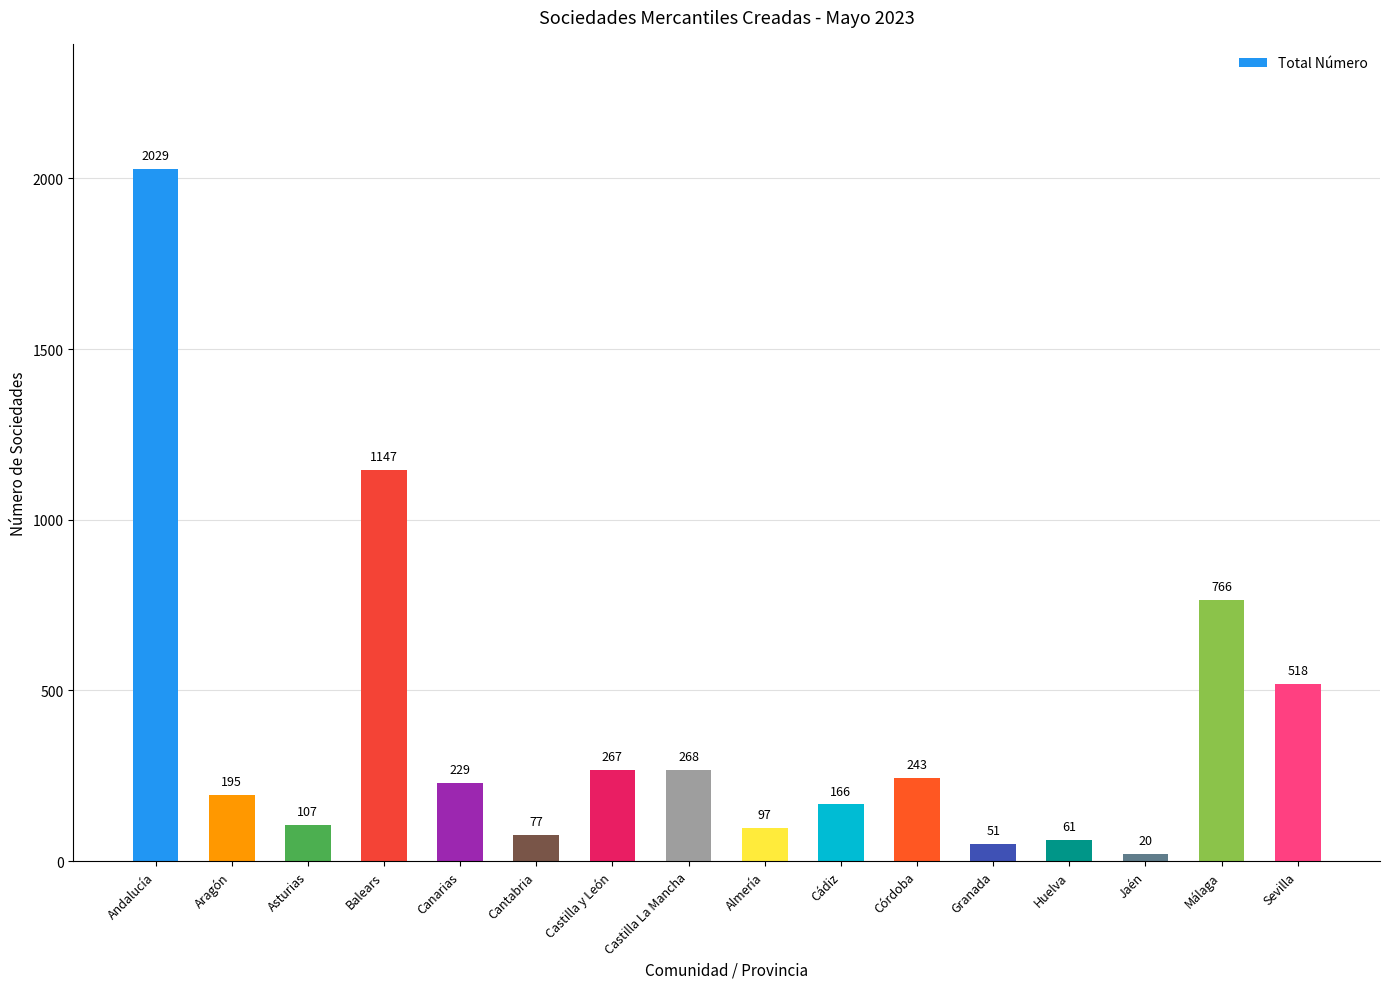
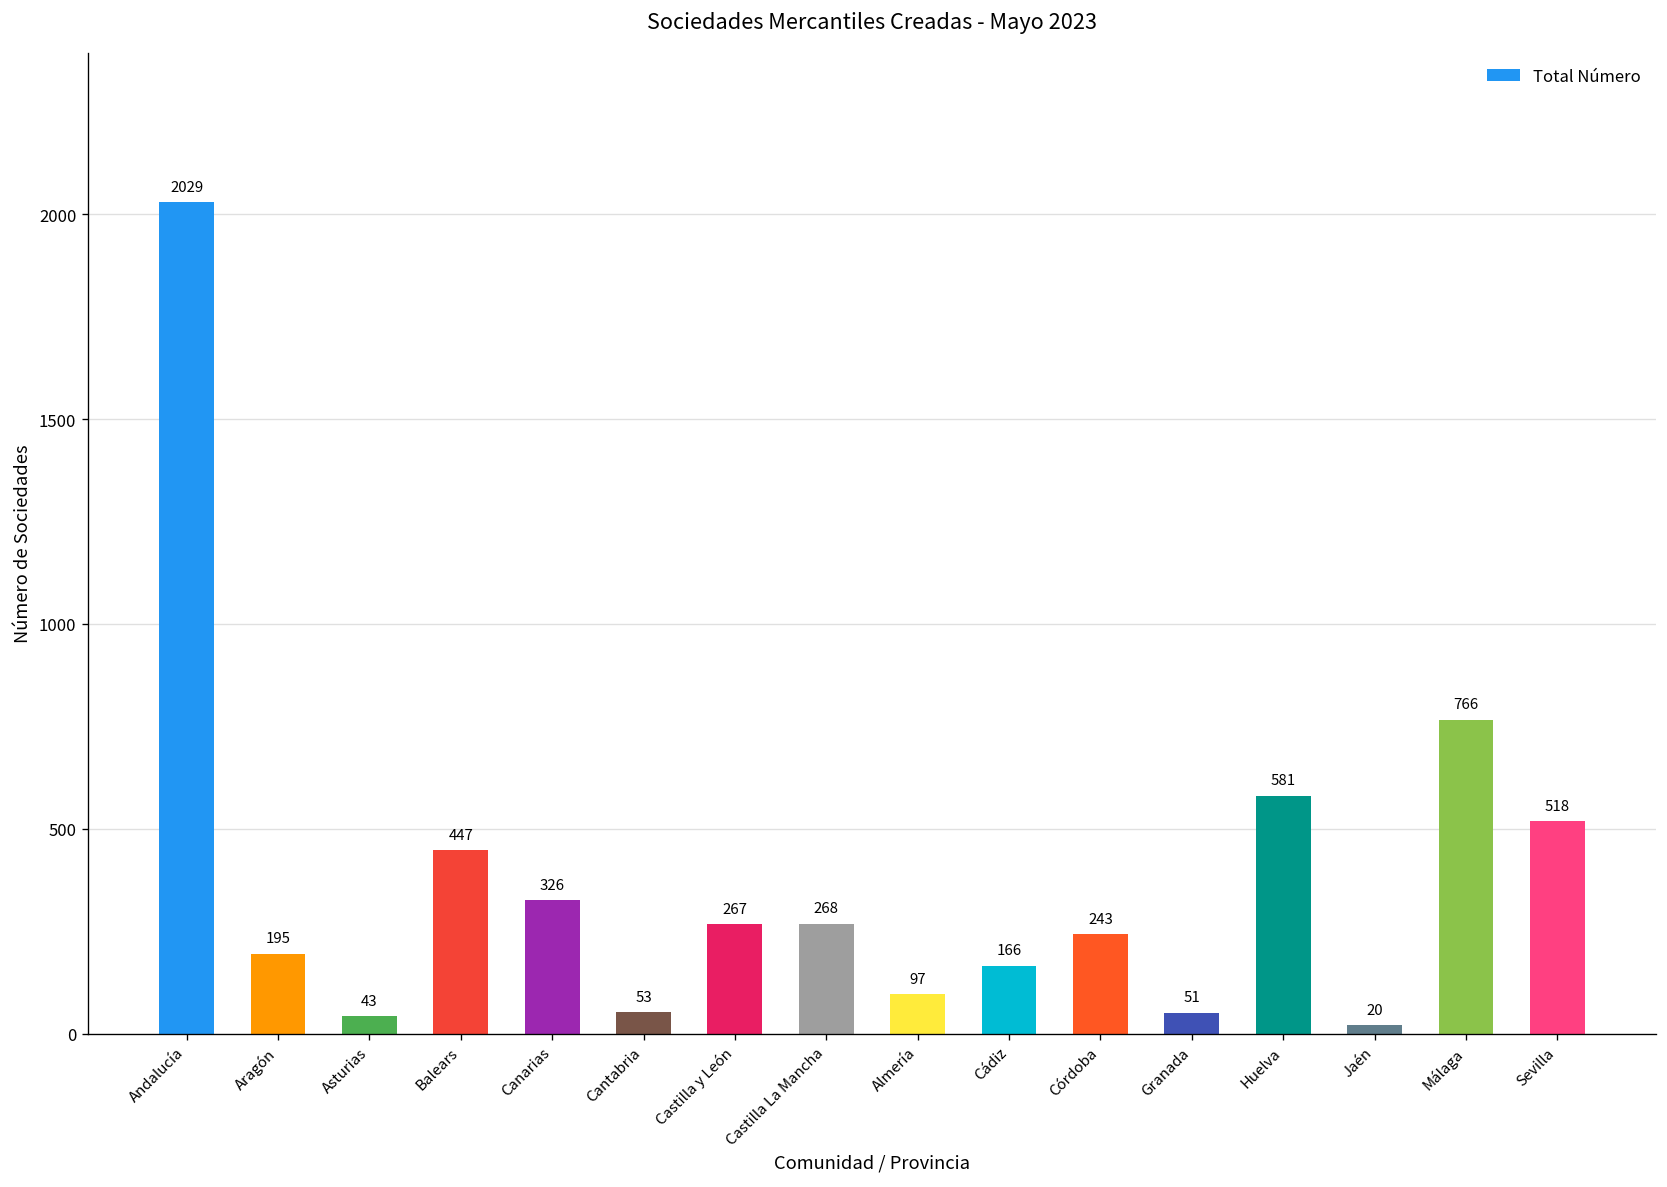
Asturias: 107 -> 43
Balears: 1147 -> 447
Canarias: 229 -> 326
Cantabria: 77 -> 53
Huelva: 61 -> 581
